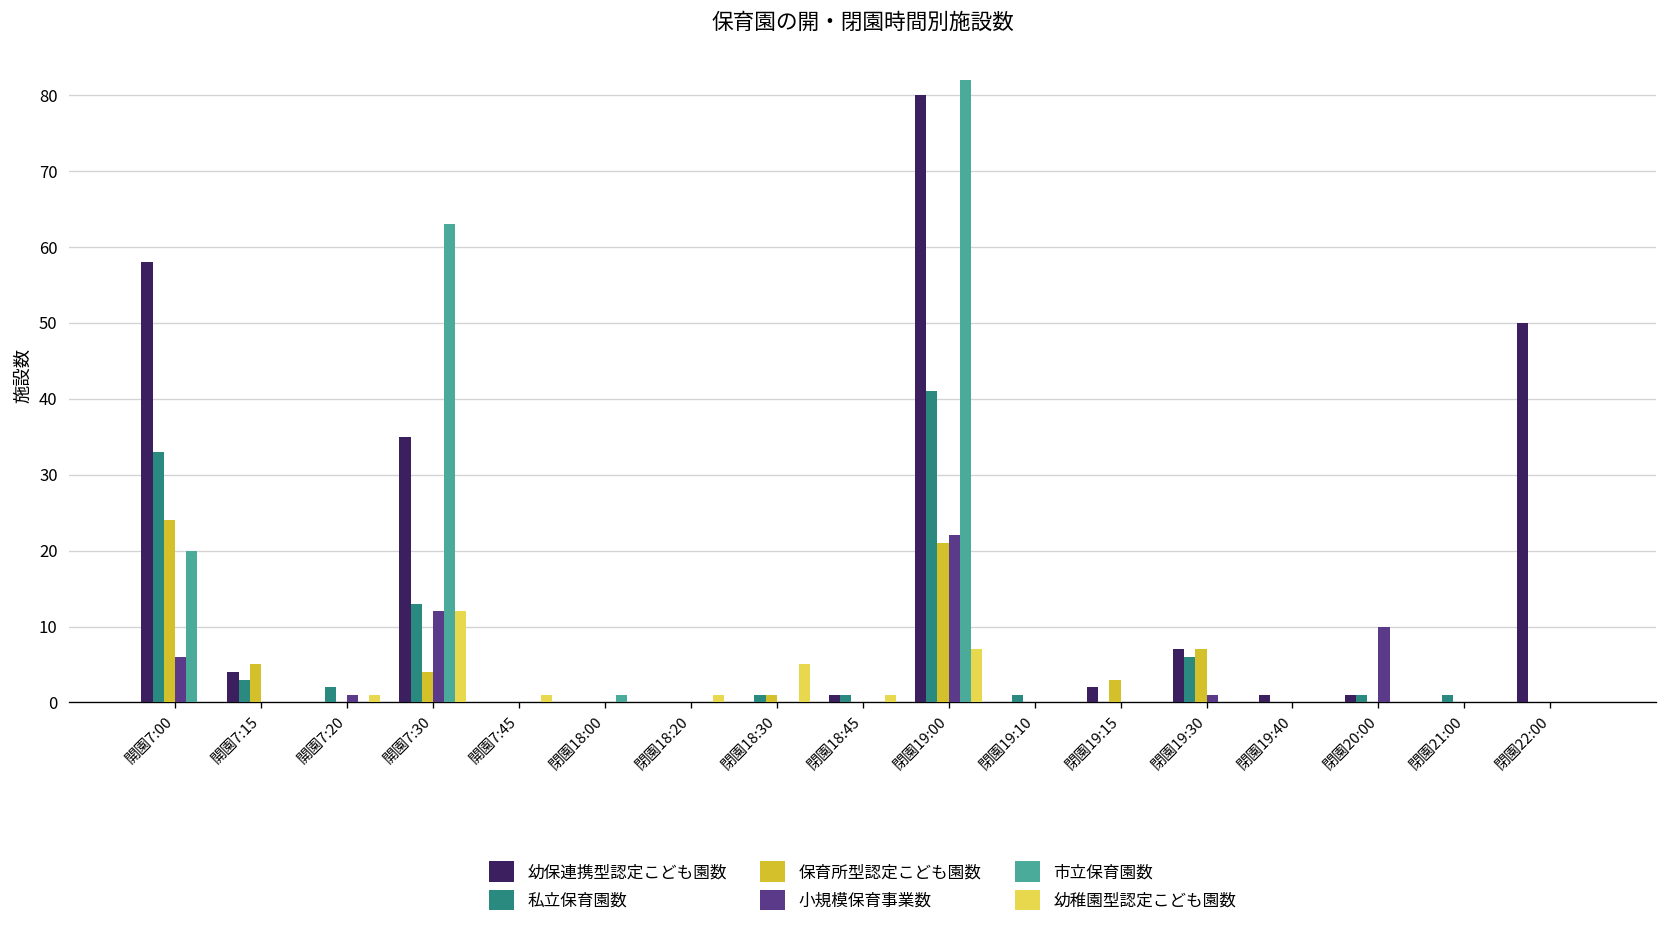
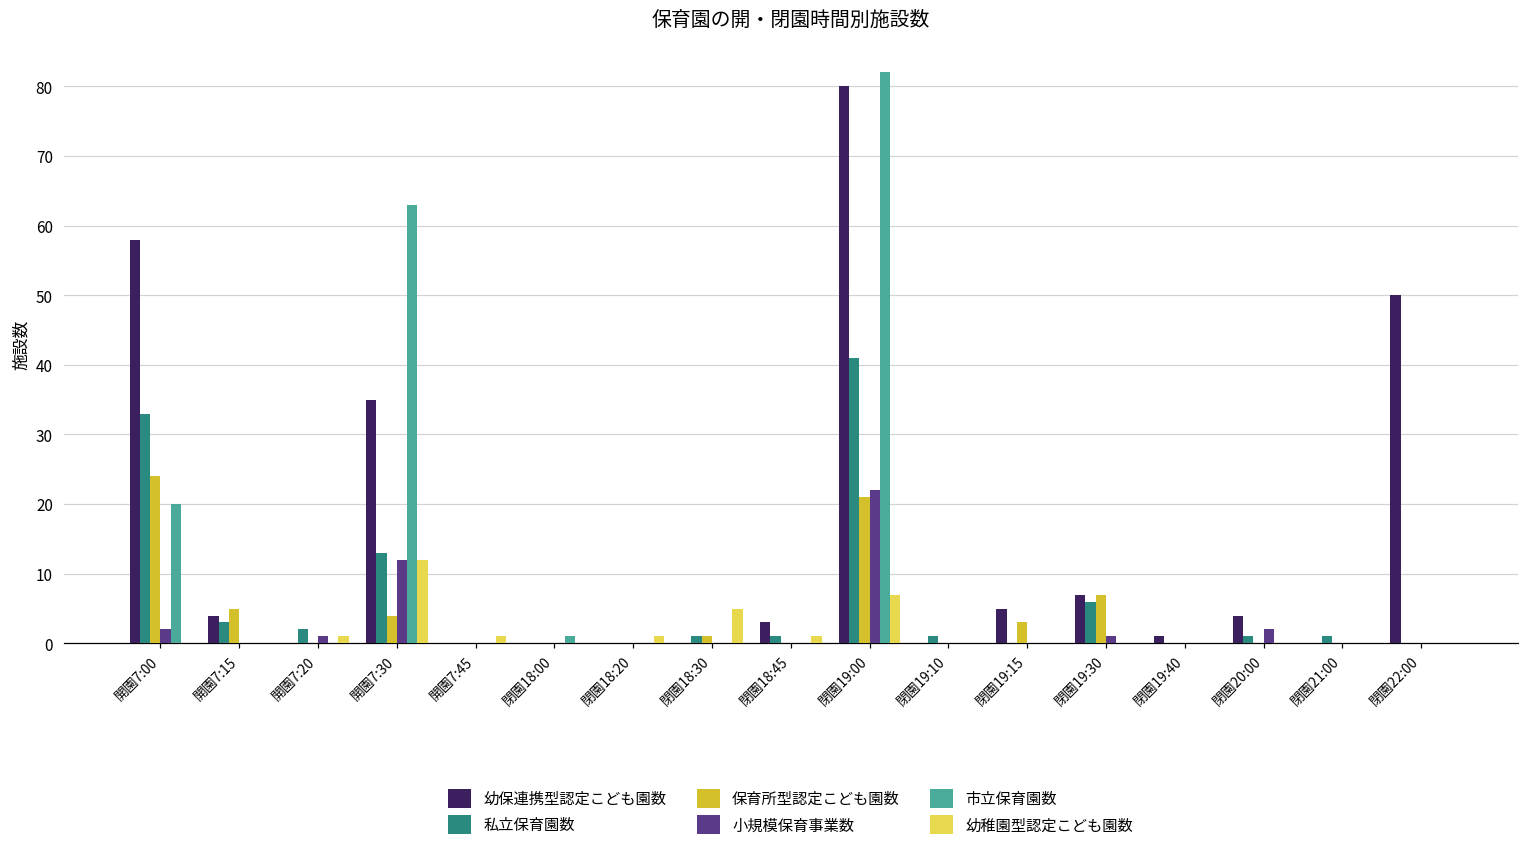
小規模保育事業数, 開園7:00: 6 -> 2
幼保連携型認定こども園数, 閉園18:45: 1 -> 3
幼保連携型認定こども園数, 閉園19:15: 2 -> 5
幼保連携型認定こども園数, 閉園20:00: 1 -> 4
小規模保育事業数, 閉園20:00: 10 -> 2
